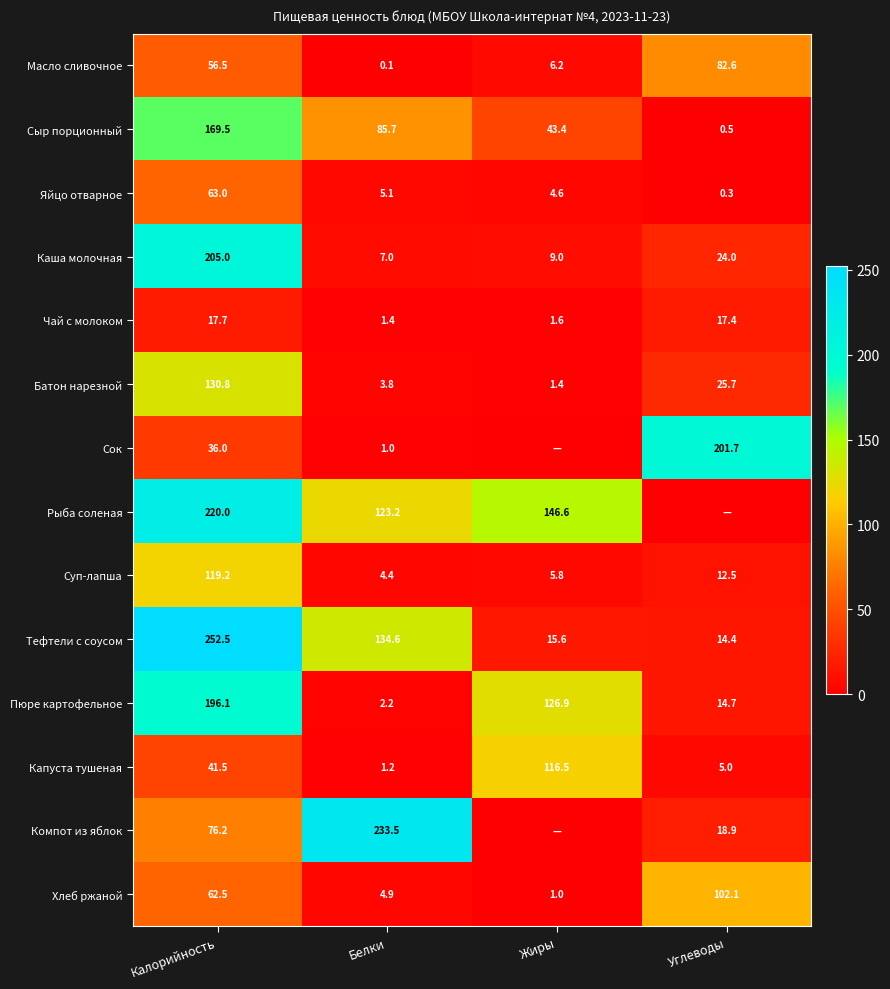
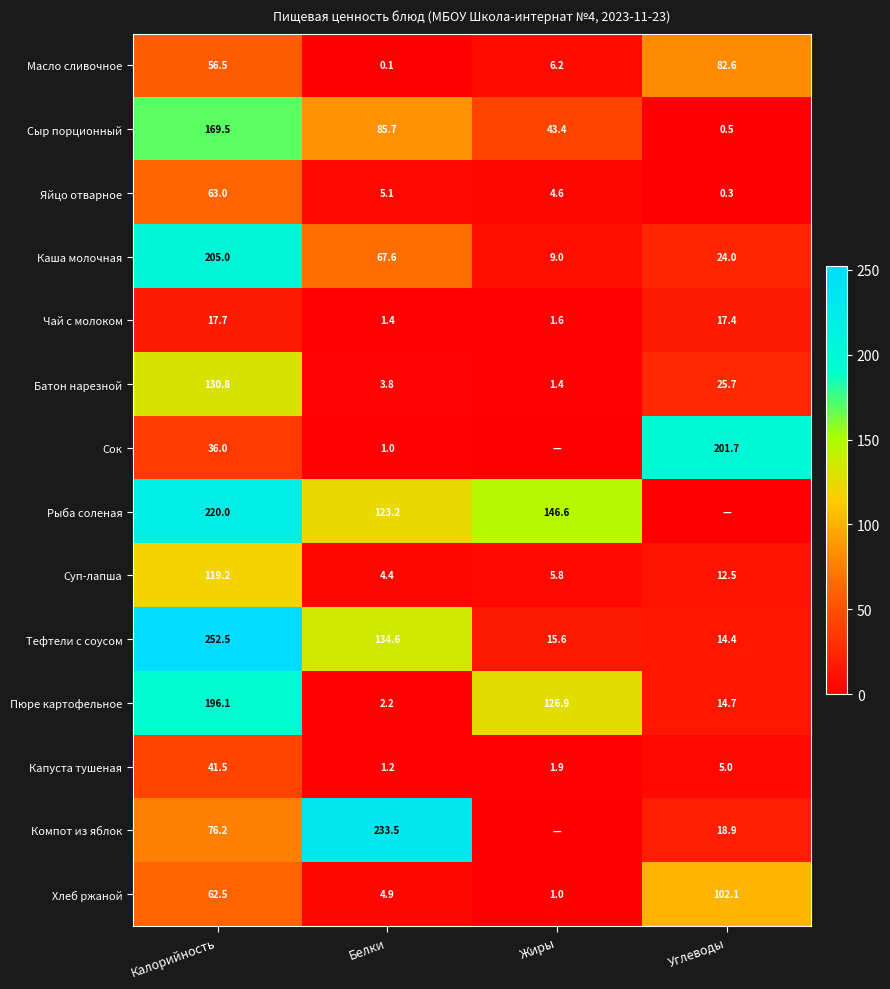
Каша молочная, Белки: 7.0 -> 67.6
Капуста тушеная, Жиры: 116.5 -> 1.9
